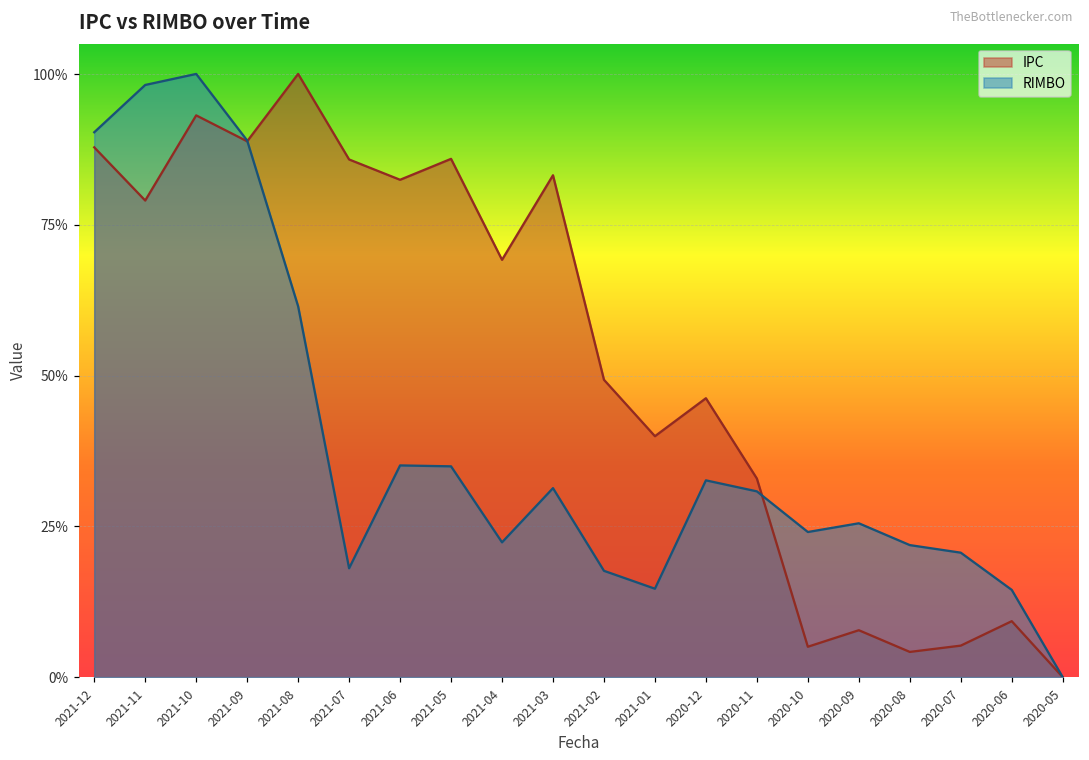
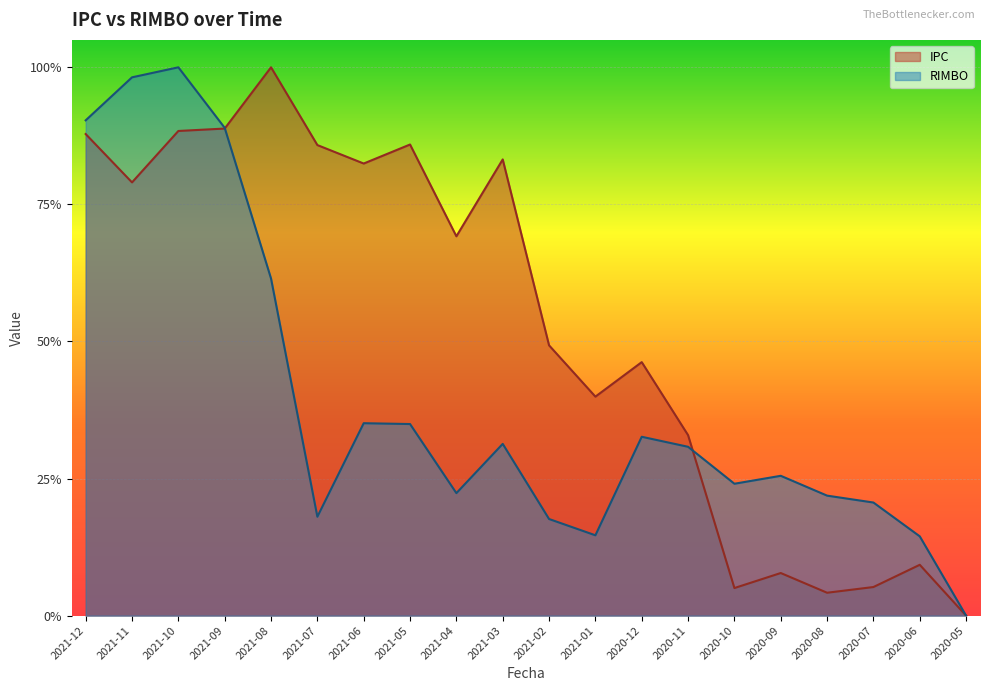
IPC, 2021-10: 93% -> 88%
